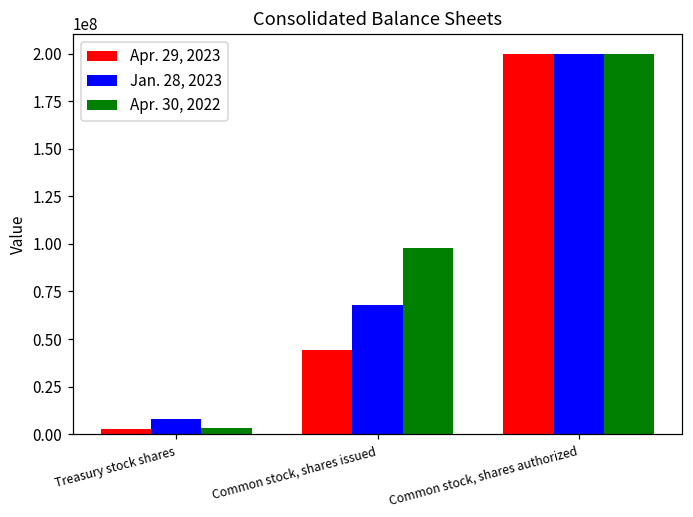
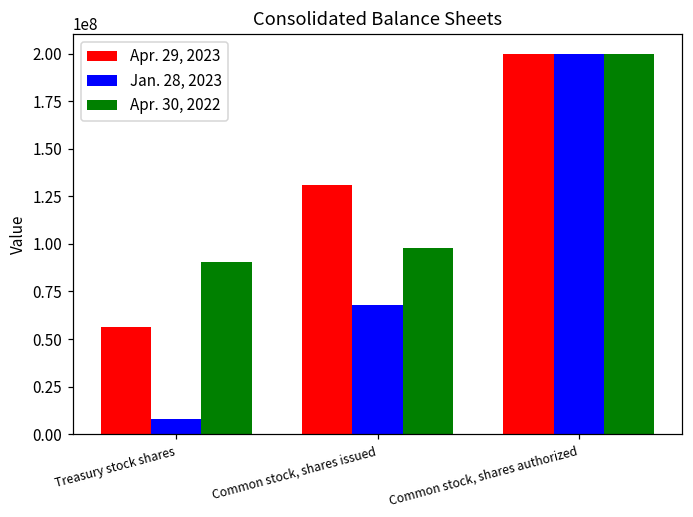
Apr. 29, 2023, Treasury stock shares: 3000000 -> 56000000
Apr. 30, 2022, Treasury stock shares: 3000000 -> 91000000
Apr. 29, 2023, Common stock, shares issued: 44000000 -> 131000000
